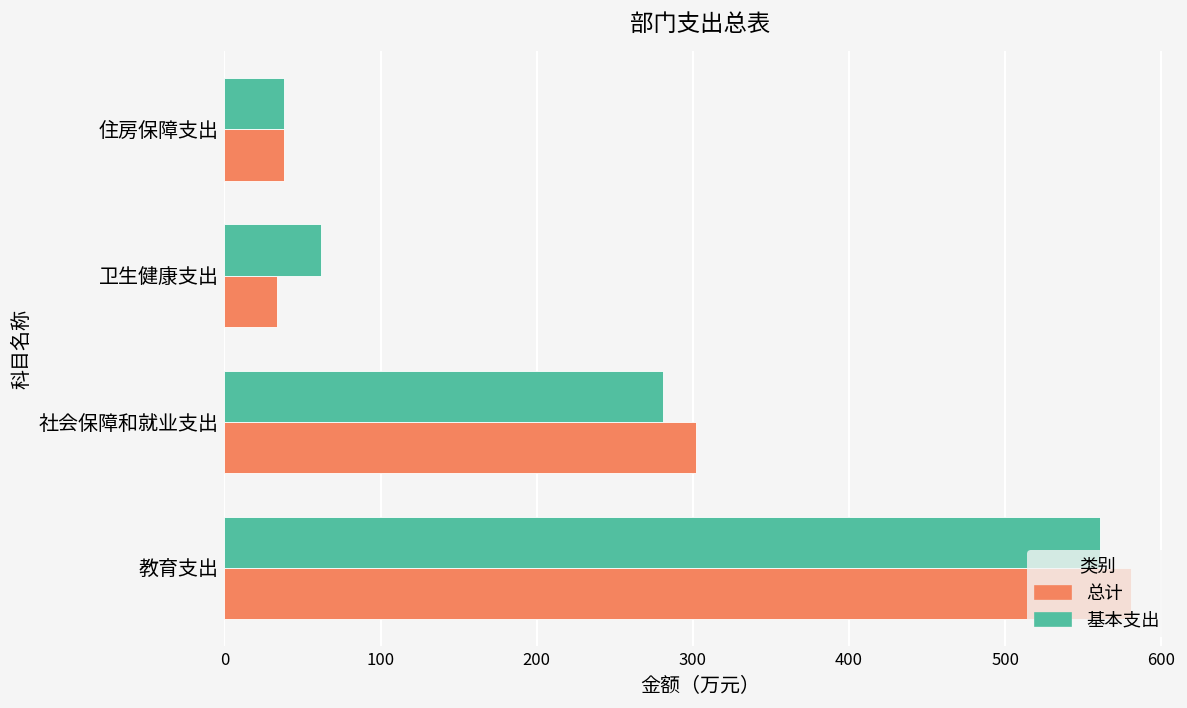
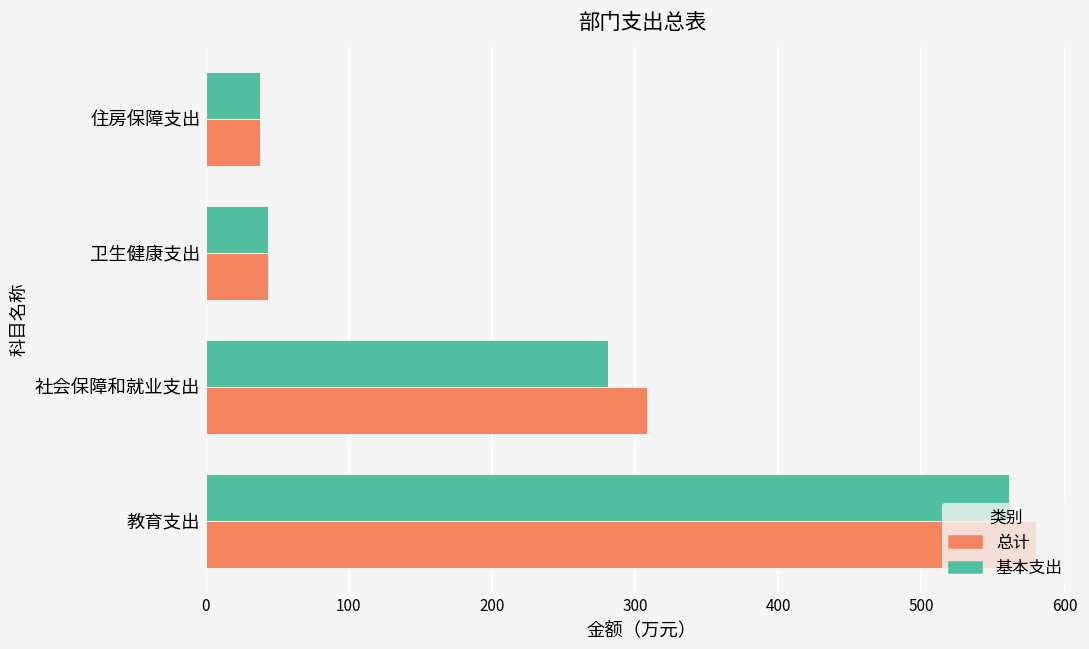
基本支出, 卫生健康支出: 62 -> 44
总计, 卫生健康支出: 33 -> 44
总计, 社会保障和就业支出: 302 -> 309
